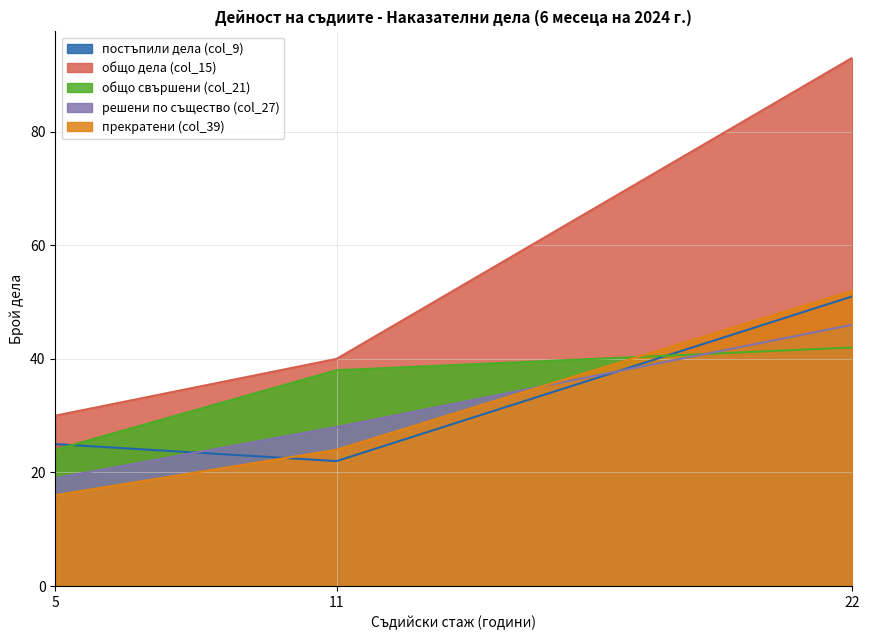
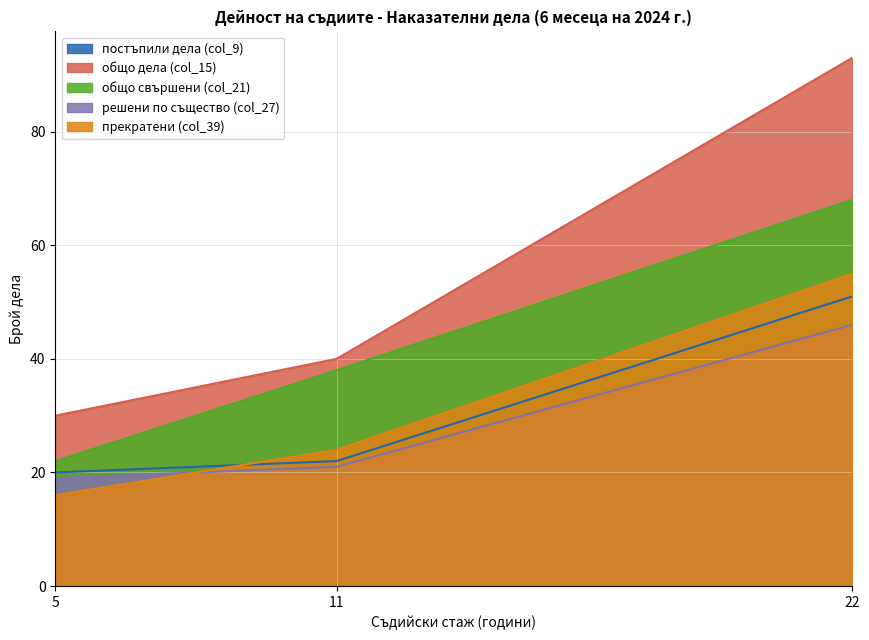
постъпили дела (col_9), 5: 25 -> 20
общо свършени (col_21), 5: 24 -> 22
решени по същество (col_27), 11: 28 -> 21
общо свършени (col_21), 22: 42 -> 68
прекратени (col_39), 22: 52 -> 55
